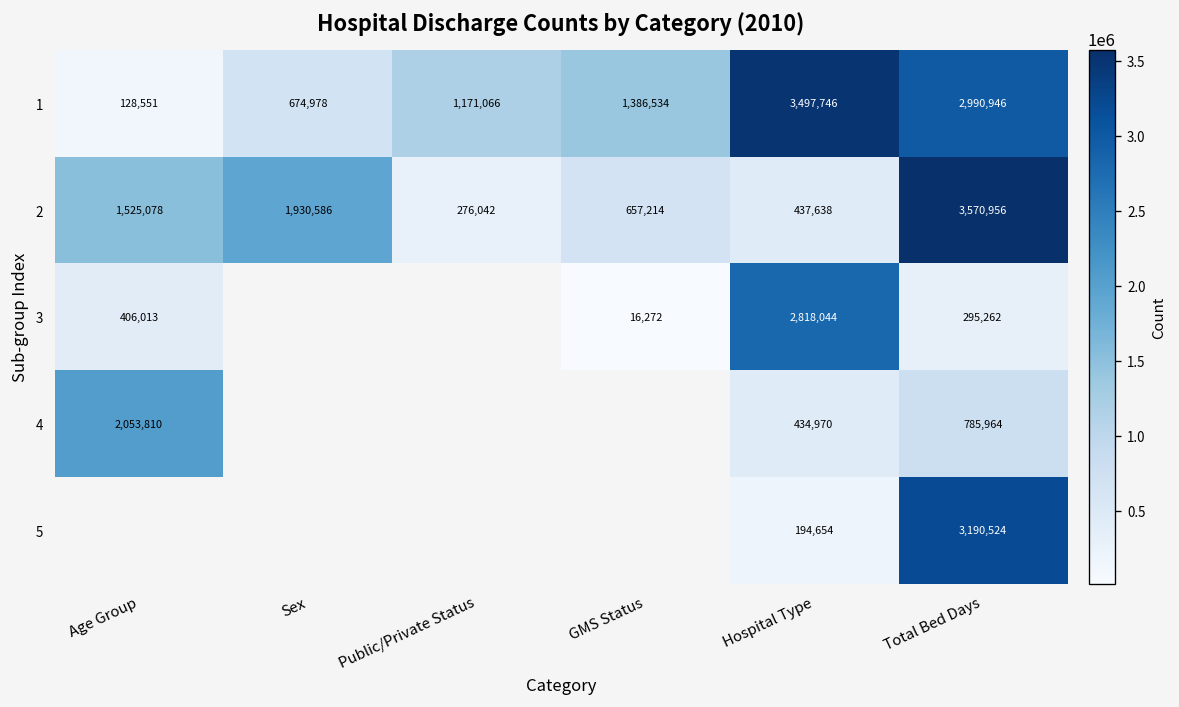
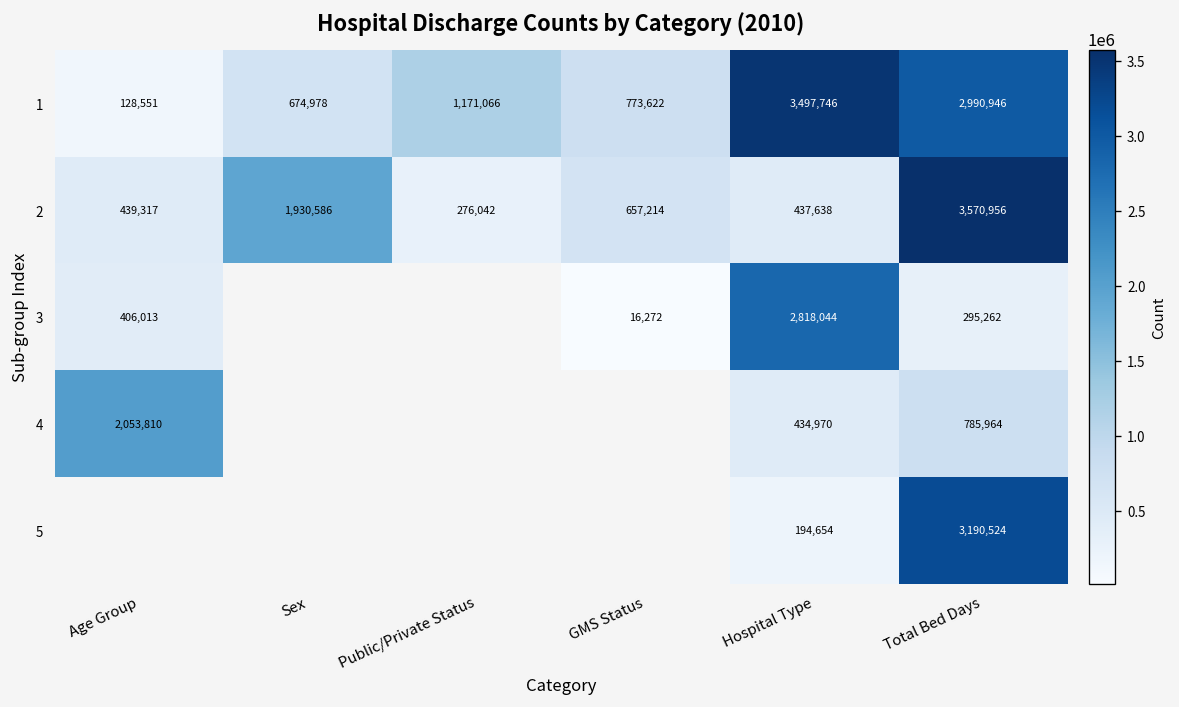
1, GMS Status: 1,386,534 -> 773,622
2, Age Group: 1,525,078 -> 439,317
